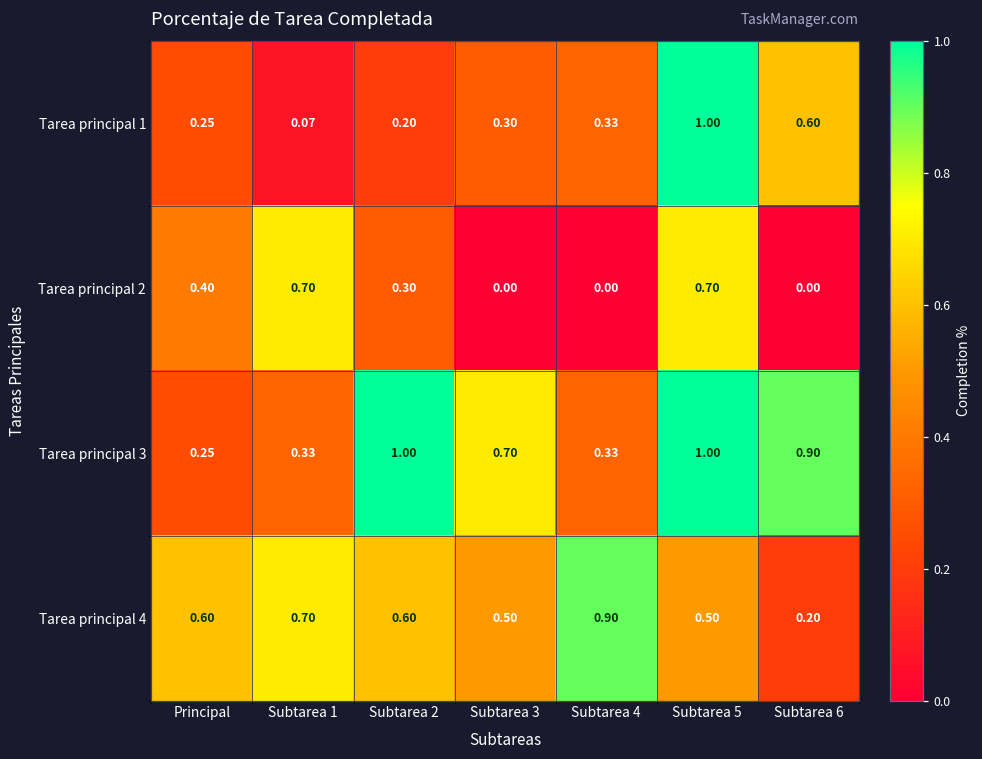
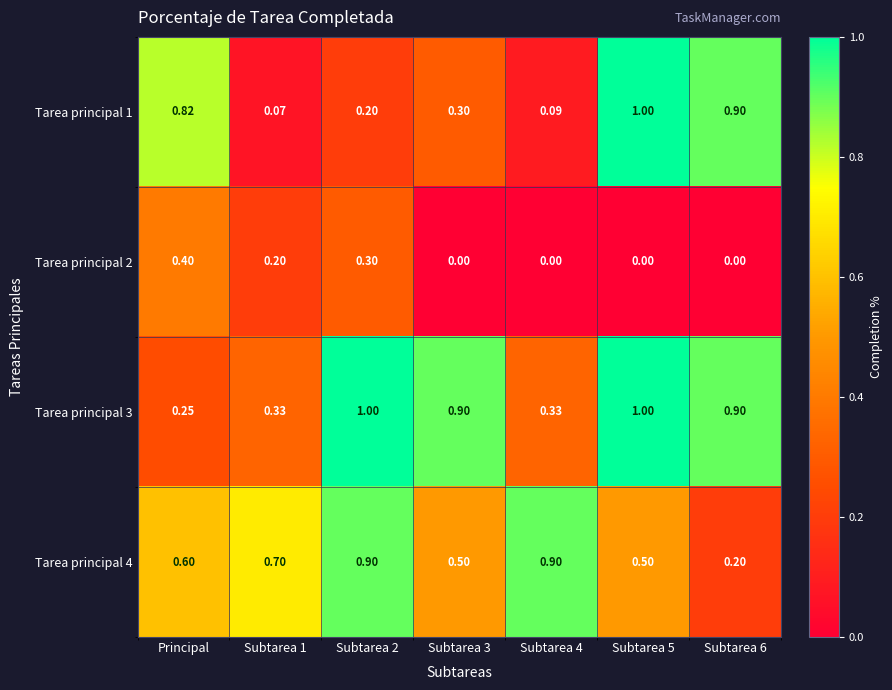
Tarea principal 1, Principal: 0.25 -> 0.82
Tarea principal 1, Subtarea 4: 0.33 -> 0.09
Tarea principal 1, Subtarea 6: 0.60 -> 0.90
Tarea principal 2, Subtarea 1: 0.70 -> 0.20
Tarea principal 2, Subtarea 5: 0.70 -> 0.00
Tarea principal 3, Subtarea 3: 0.70 -> 0.90
Tarea principal 4, Subtarea 2: 0.60 -> 0.90
